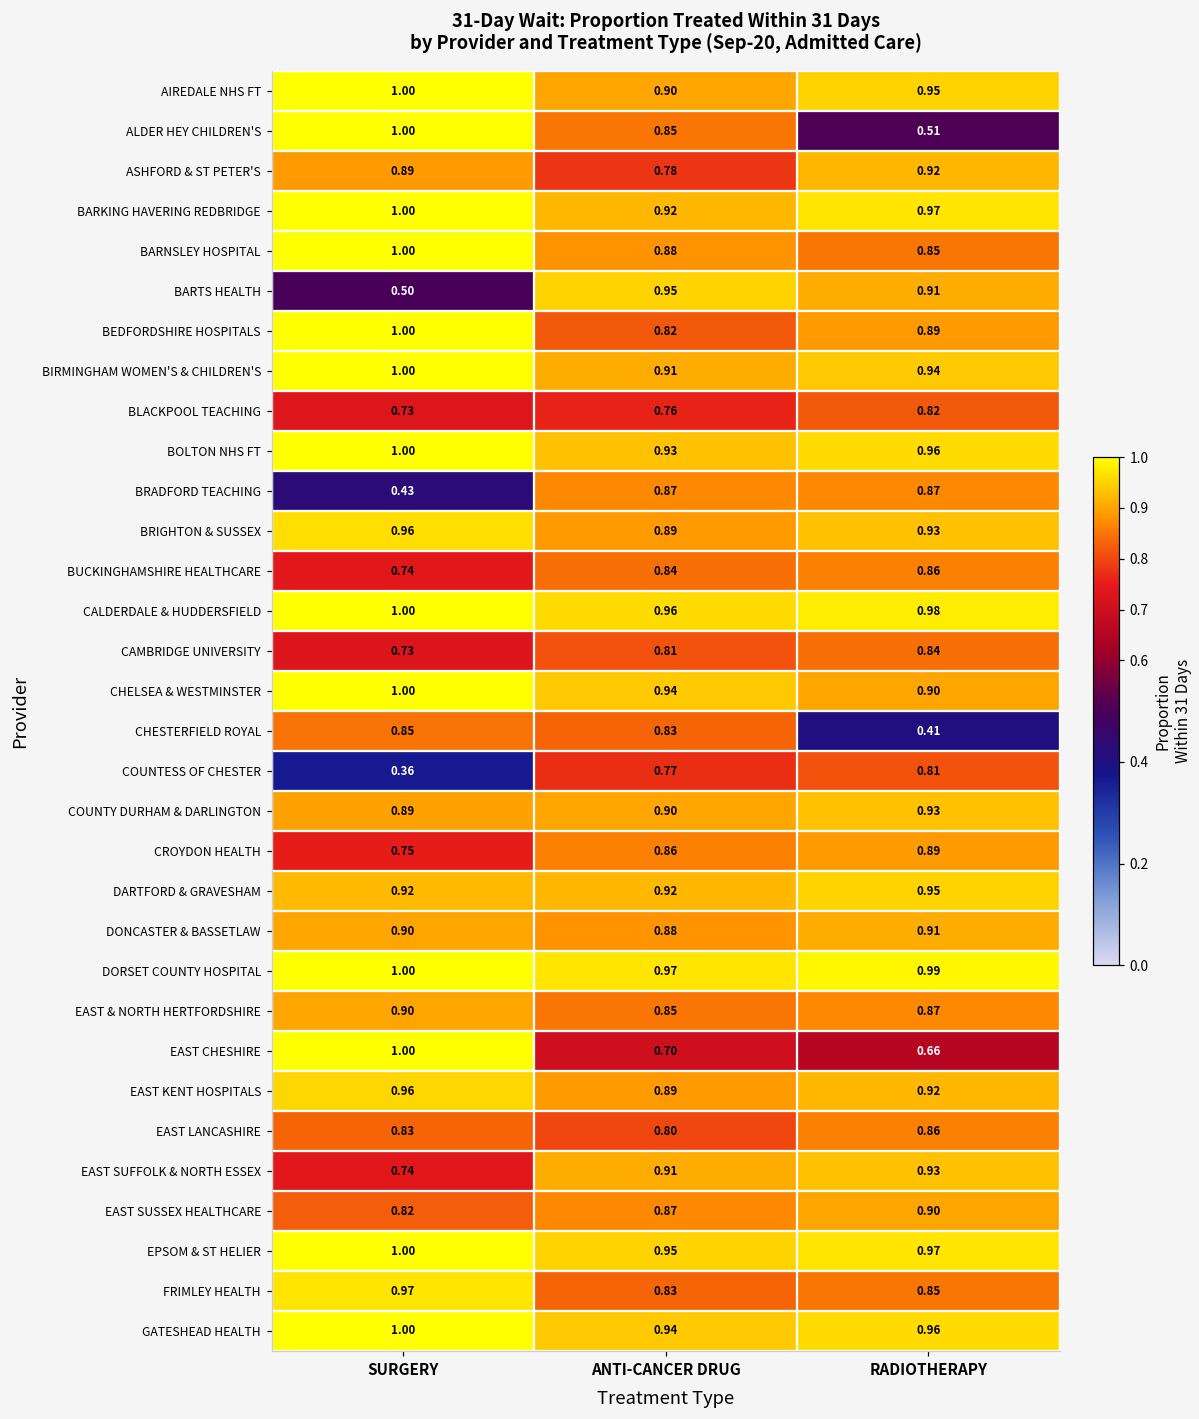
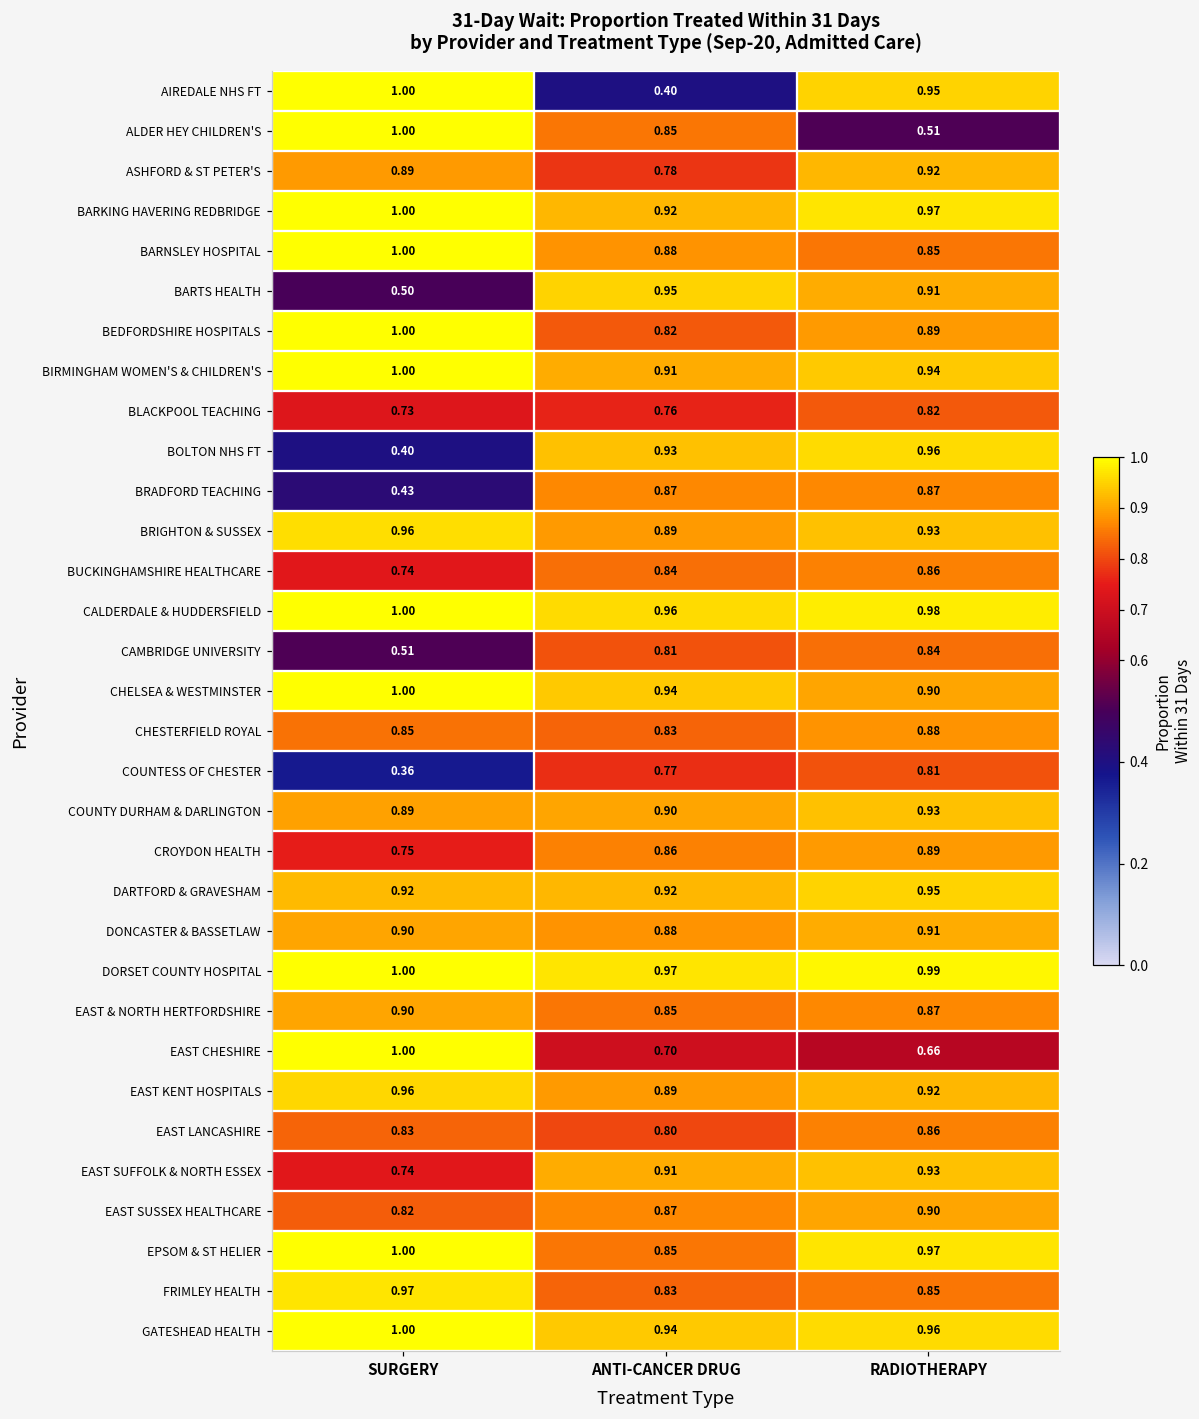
AIREDALE NHS FT, ANTI-CANCER DRUG: 0.90 -> 0.40
BOLTON NHS FT, SURGERY: 1.00 -> 0.40
CAMBRIDGE UNIVERSITY, SURGERY: 0.73 -> 0.51
CHESTERFIELD ROYAL, RADIOTHERAPY: 0.41 -> 0.88
EPSOM & ST HELIER, ANTI-CANCER DRUG: 0.95 -> 0.85
